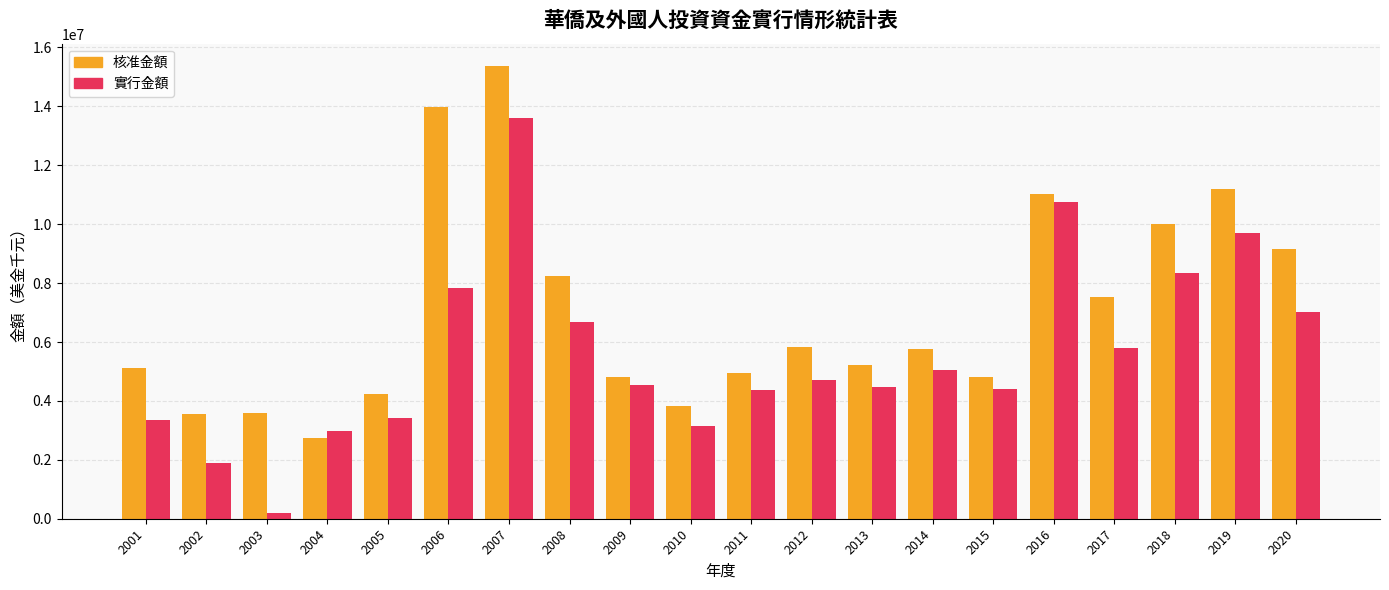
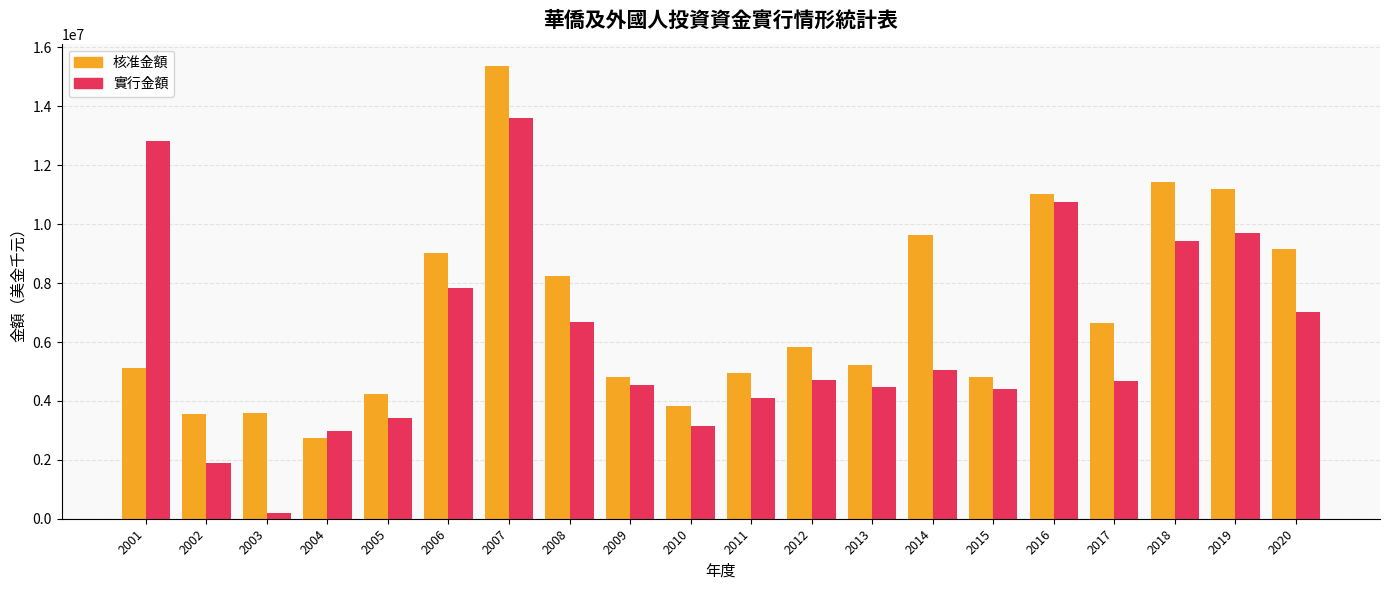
實行金額, 2001: 3300000 -> 12800000
核准金額, 2006: 14000000 -> 9000000
實行金額, 2011: 4400000 -> 4100000
核准金額, 2014: 5800000 -> 9600000
核准金額, 2017: 7500000 -> 6600000
實行金額, 2017: 5800000 -> 4700000
核准金額, 2018: 10000000 -> 11400000
實行金額, 2018: 8300000 -> 9400000
